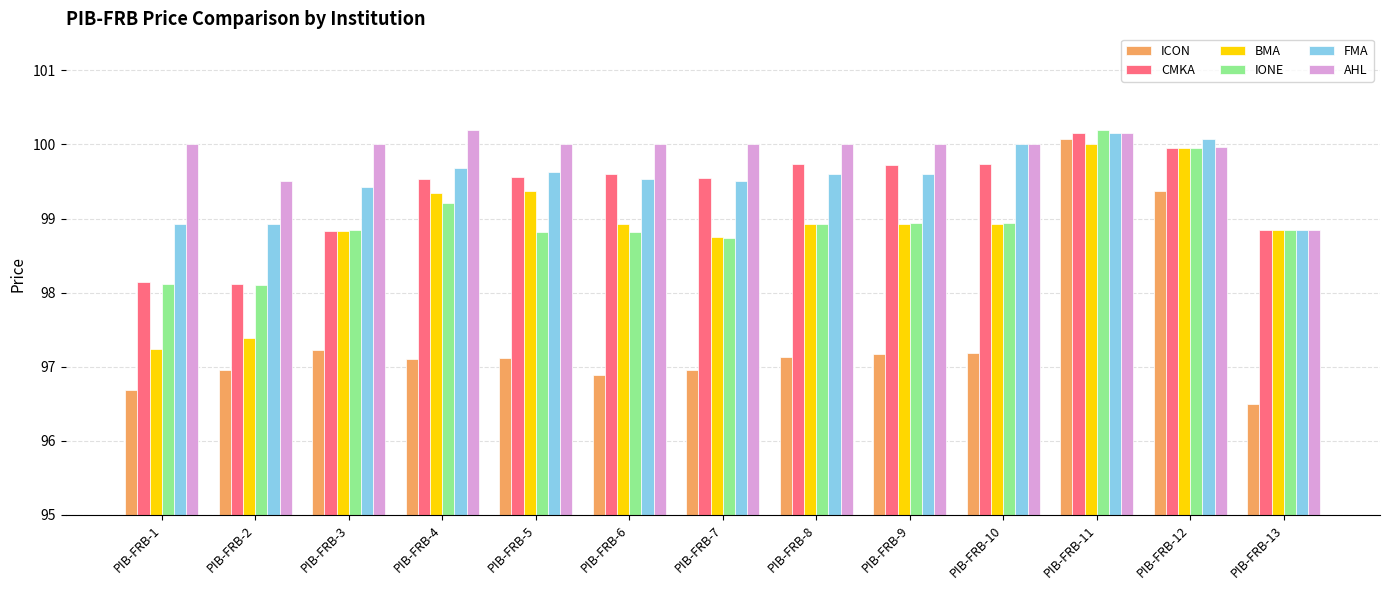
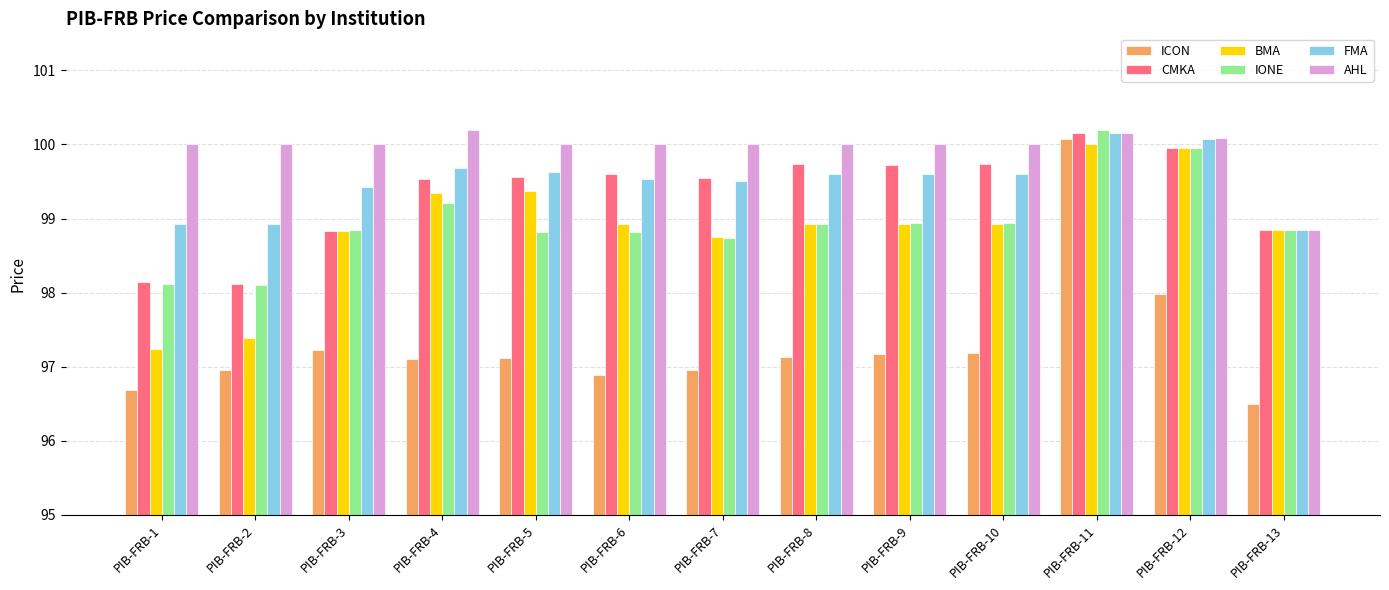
AHL, PIB-FRB-2: 99.5 -> 100.0
FMA, PIB-FRB-10: 100.0 -> 99.6
ICON, PIB-FRB-12: 99.4 -> 98.0
AHL, PIB-FRB-12: 100.0 -> 100.1
